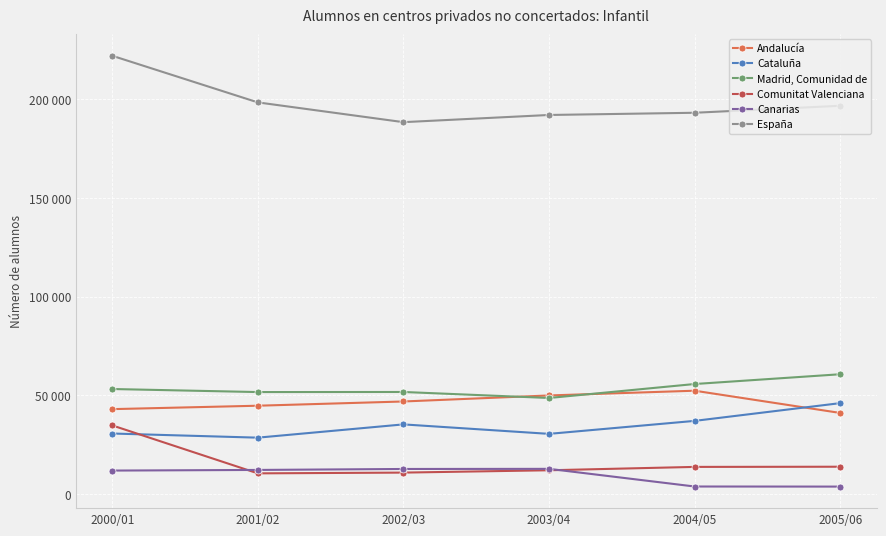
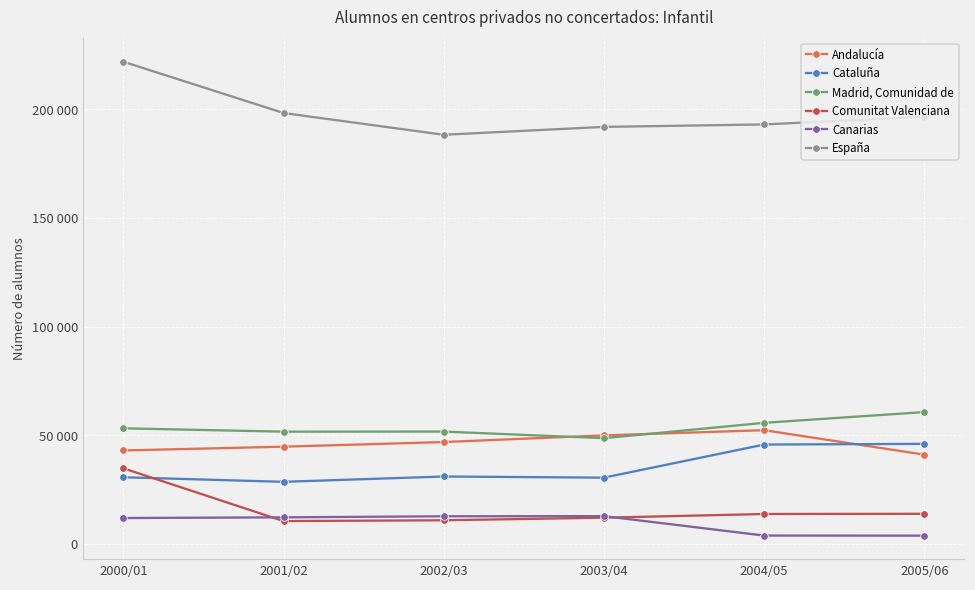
Cataluña, 2002/03: 35000 -> 31000
Cataluña, 2004/05: 37000 -> 46000
